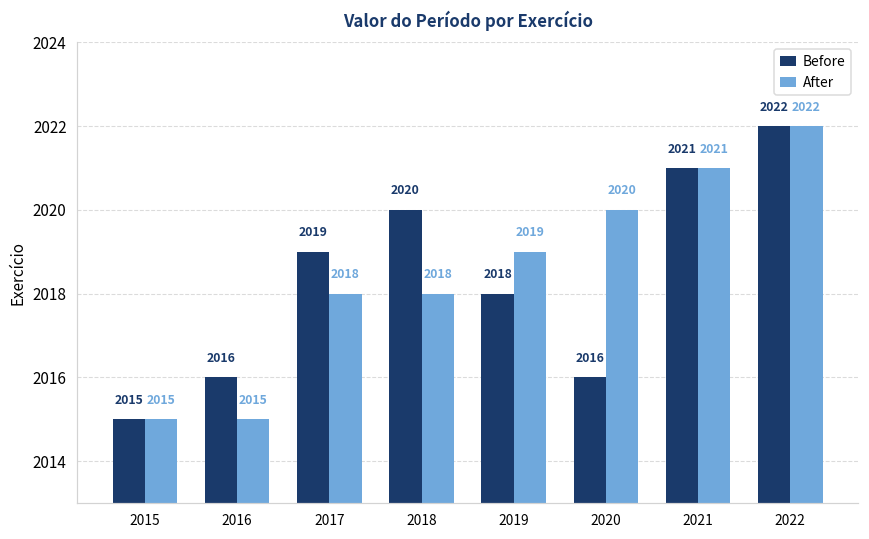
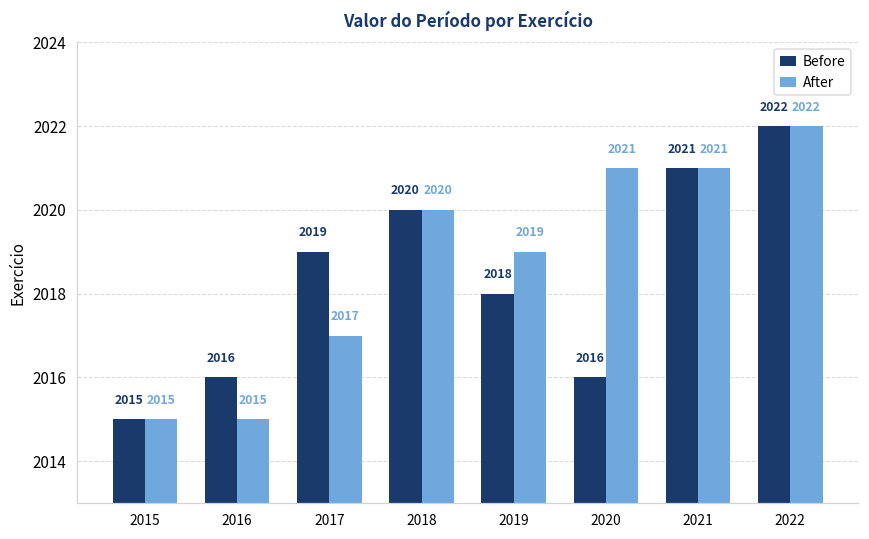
After, 2017: 2018 -> 2017
After, 2018: 2018 -> 2020
After, 2020: 2020 -> 2021
